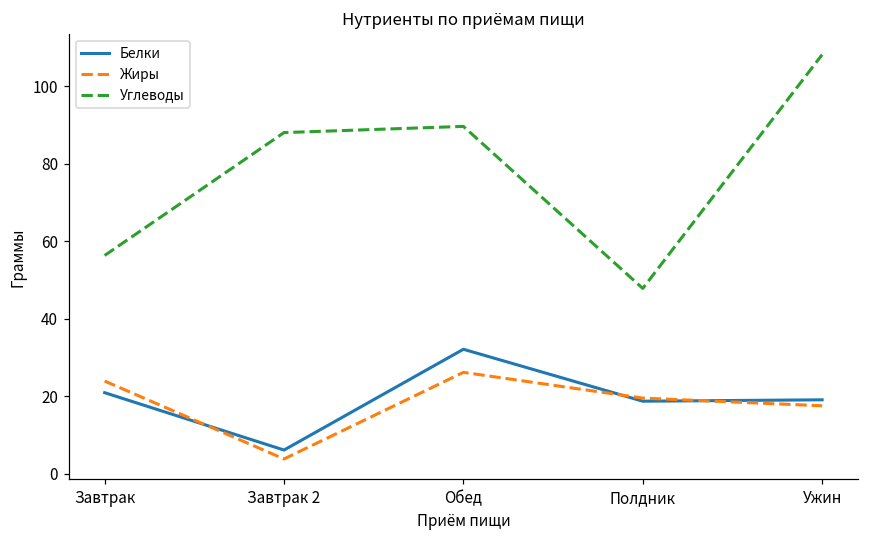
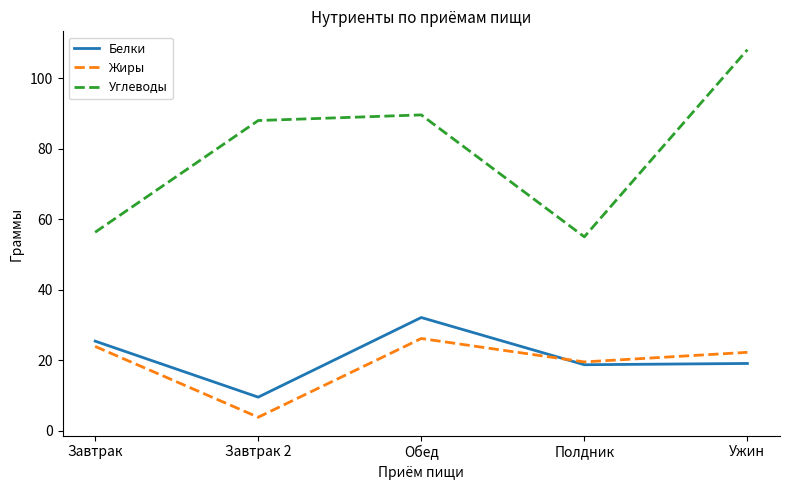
Белки, Завтрак: 21 -> 25
Белки, Завтрак 2: 6 -> 10
Углеводы, Полдник: 48 -> 55
Жиры, Ужин: 18 -> 22
